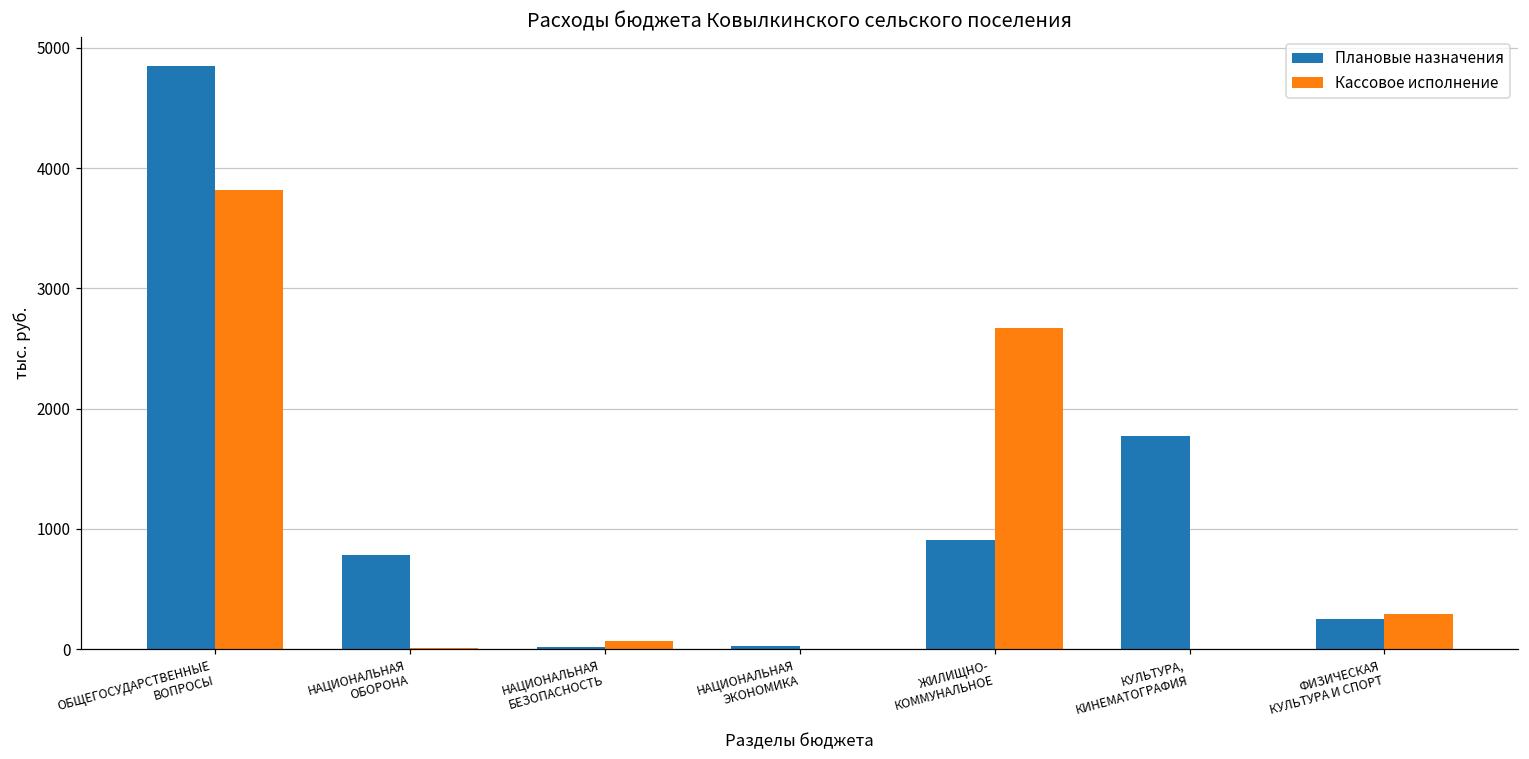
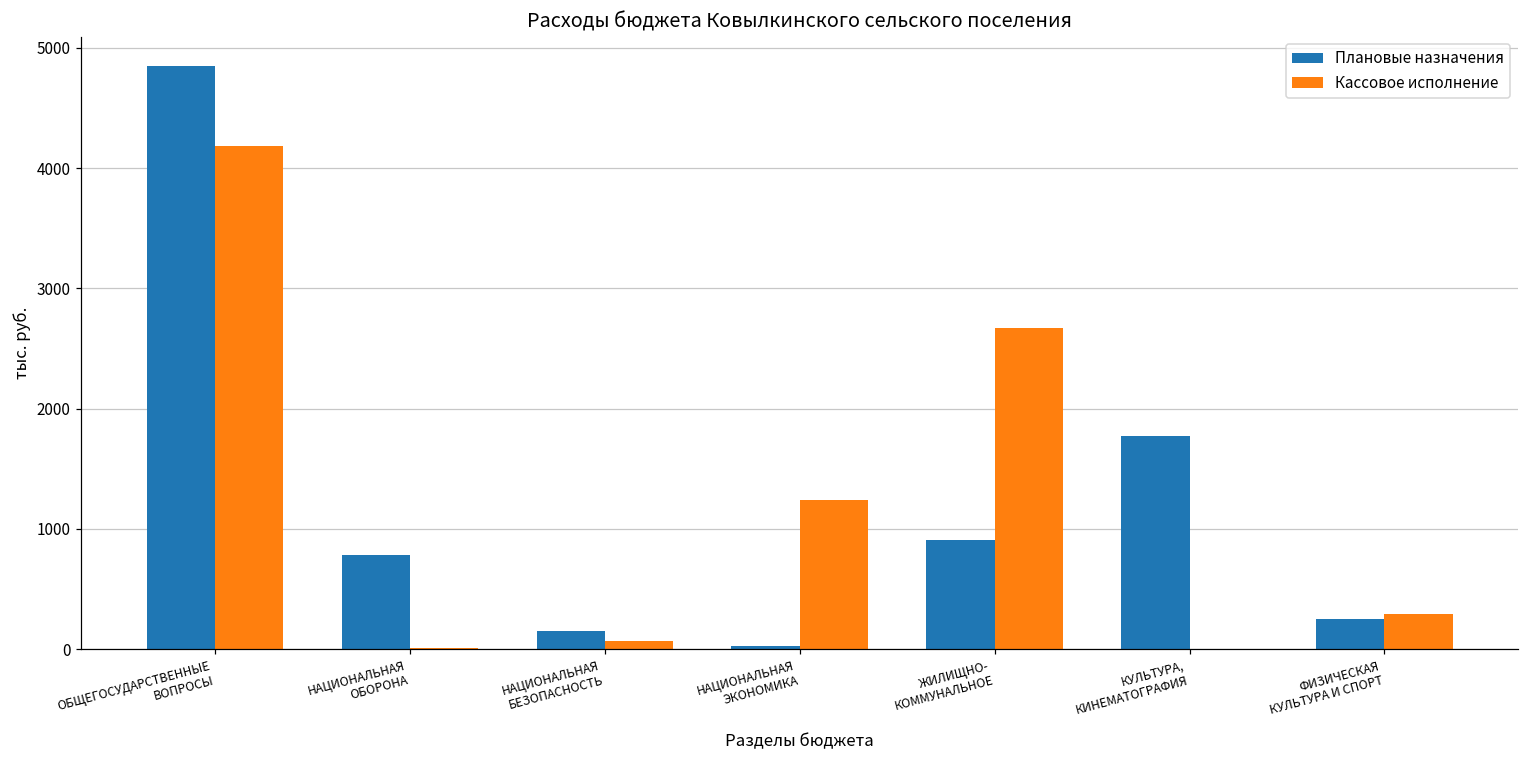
Кассовое исполнение, ОБЩЕГОСУДАРСТВЕННЫЕ ВОПРОСЫ: 3820 -> 4180
Плановые назначения, НАЦИОНАЛЬНАЯ БЕЗОПАСНОСТЬ: 10 -> 150
Кассовое исполнение, НАЦИОНАЛЬНАЯ ЭКОНОМИКА: 0 -> 1240
